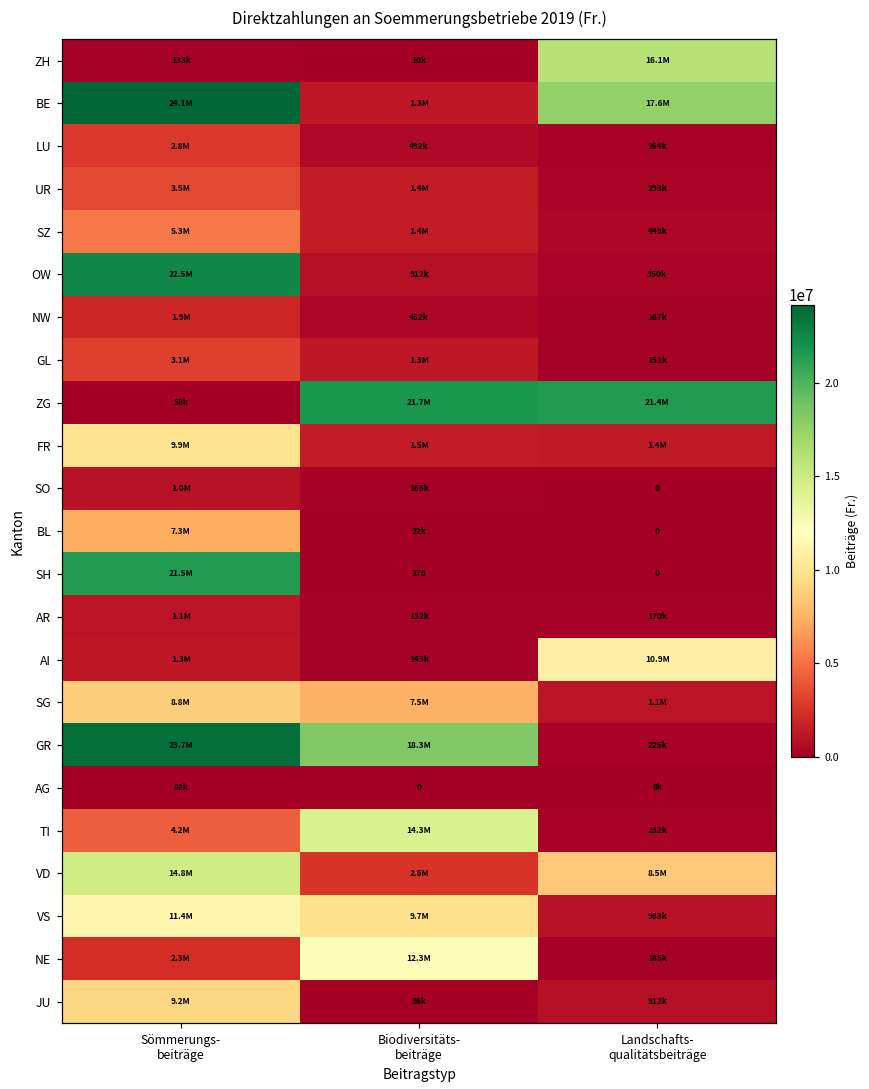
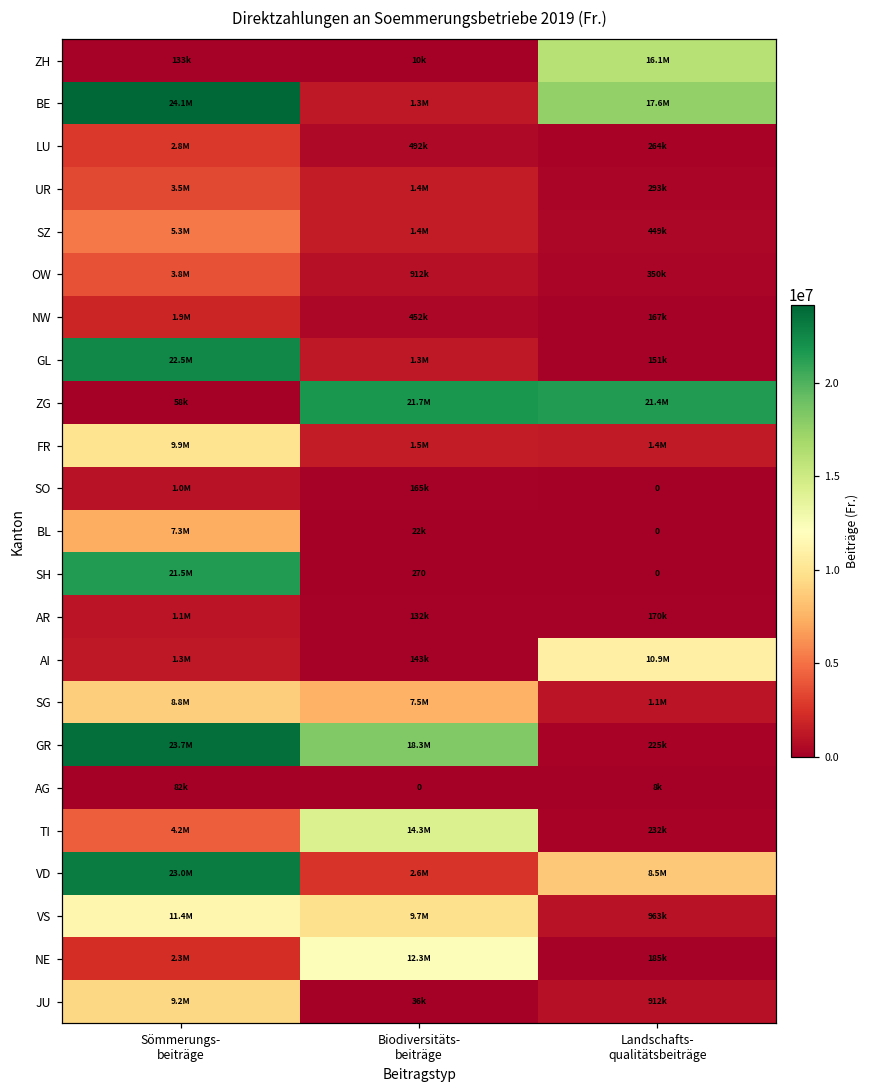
OW, Sömmerungs- beiträge: 22.5M -> 3.8M
GL, Sömmerungs- beiträge: 3.1M -> 22.5M
VD, Sömmerungs- beiträge: 14.8M -> 23.0M
